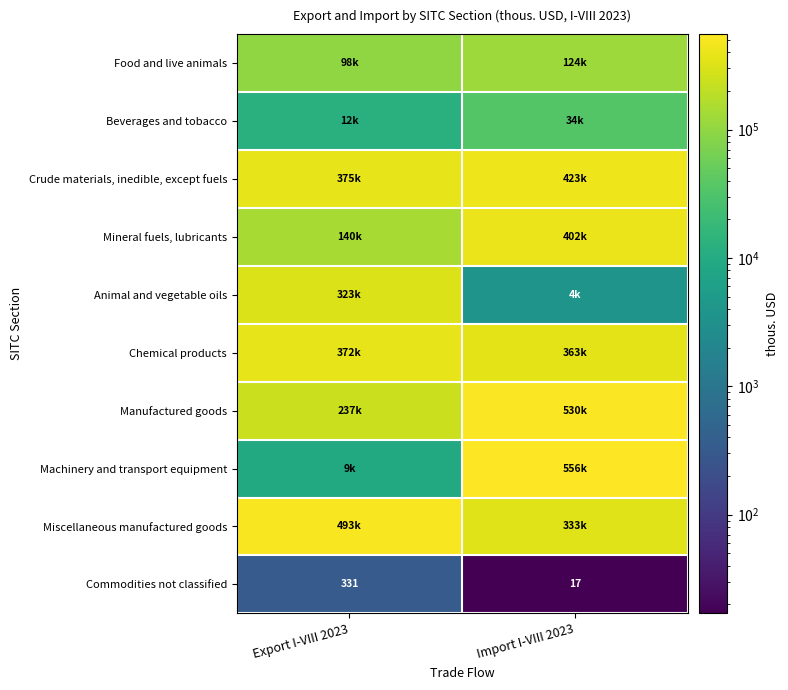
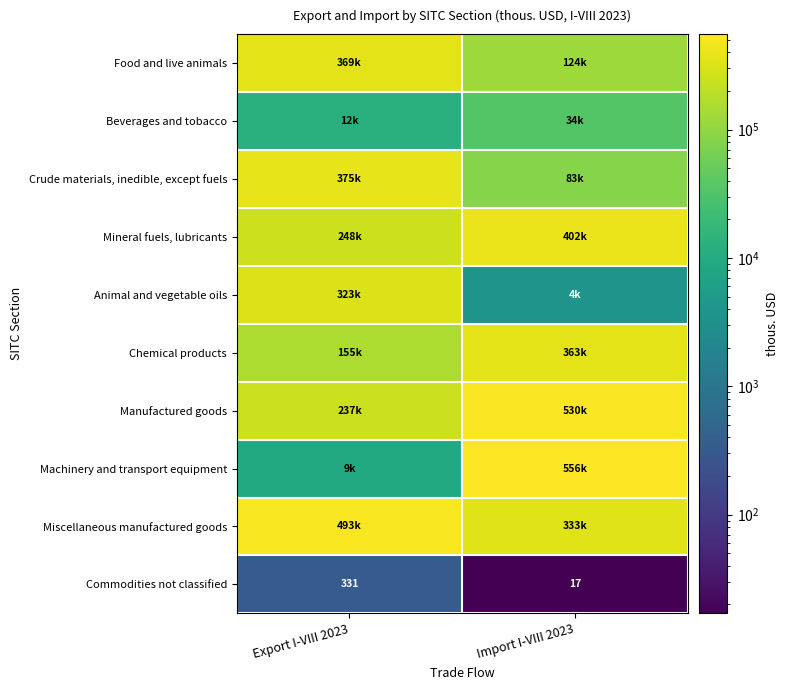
Food and live animals, Export I-VIII 2023: 98k -> 369k
Crude materials, inedible, except fuels, Import I-VIII 2023: 423k -> 83k
Mineral fuels, lubricants, Export I-VIII 2023: 140k -> 248k
Chemical products, Export I-VIII 2023: 372k -> 155k
